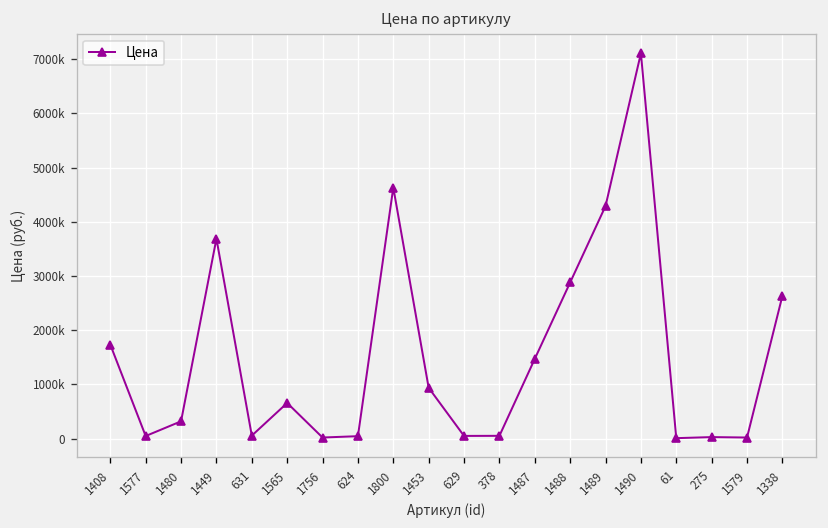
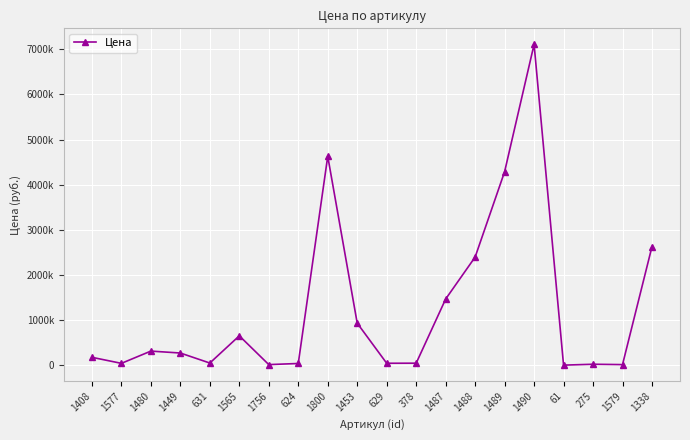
1408: 1700000 -> 200000
1449: 3700000 -> 300000
1488: 2900000 -> 2400000
